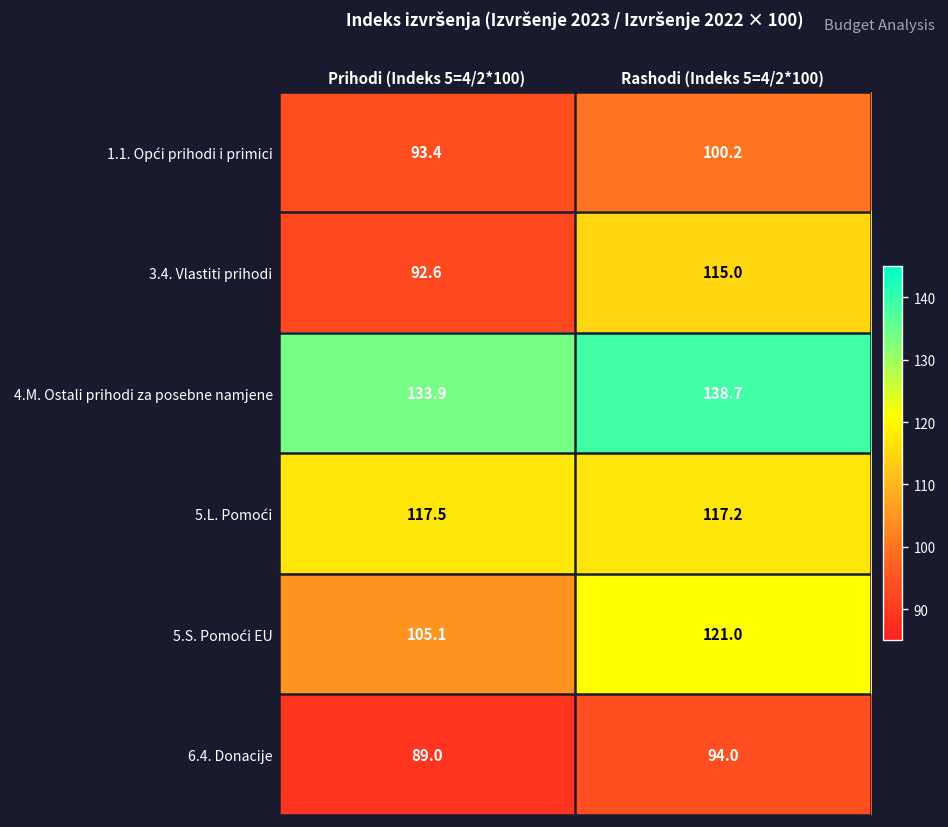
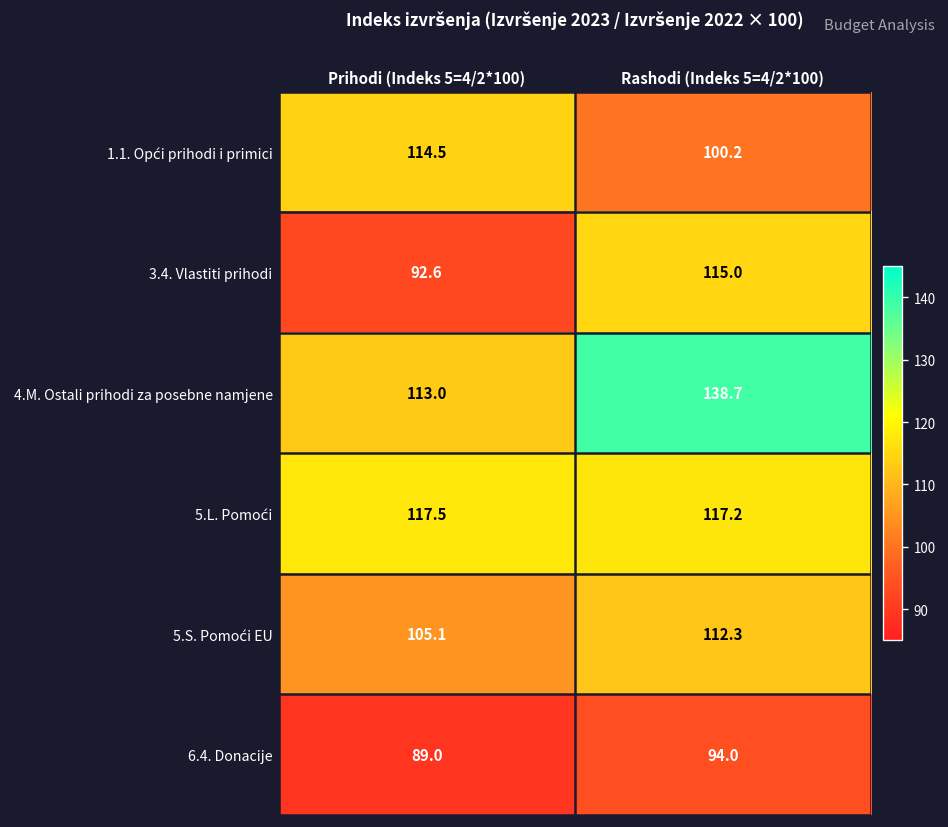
1.1. Opći prihodi i primici, Prihodi (Indeks 5=4/2*100): 93.4 -> 114.5
4.M. Ostali prihodi za posebne namjene, Prihodi (Indeks 5=4/2*100): 133.9 -> 113.0
5.S. Pomoći EU, Rashodi (Indeks 5=4/2*100): 121.0 -> 112.3
